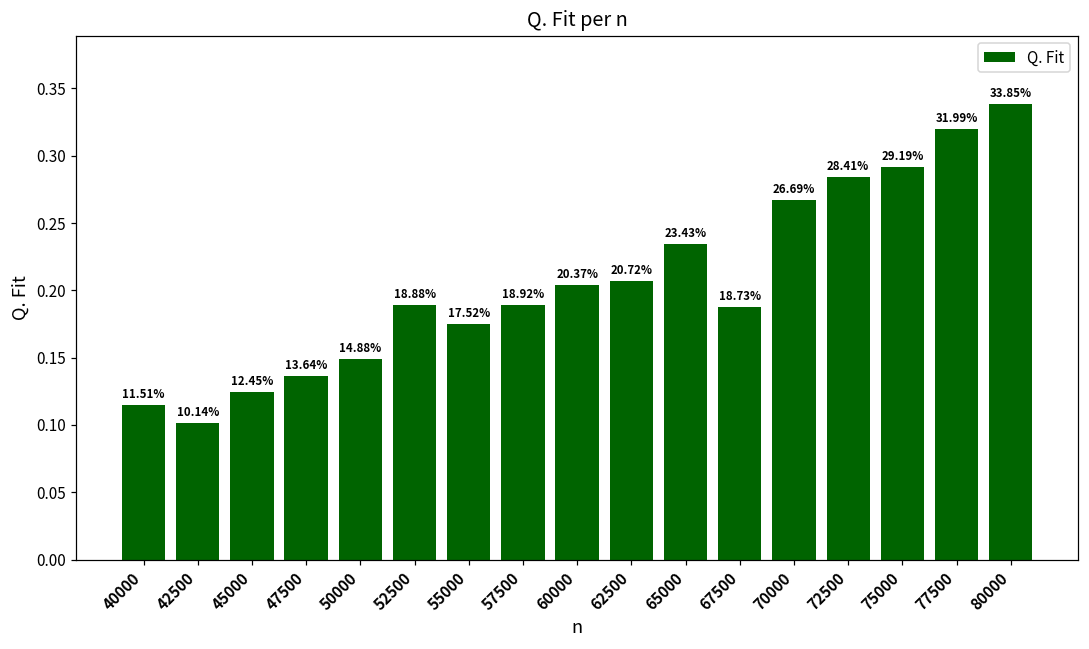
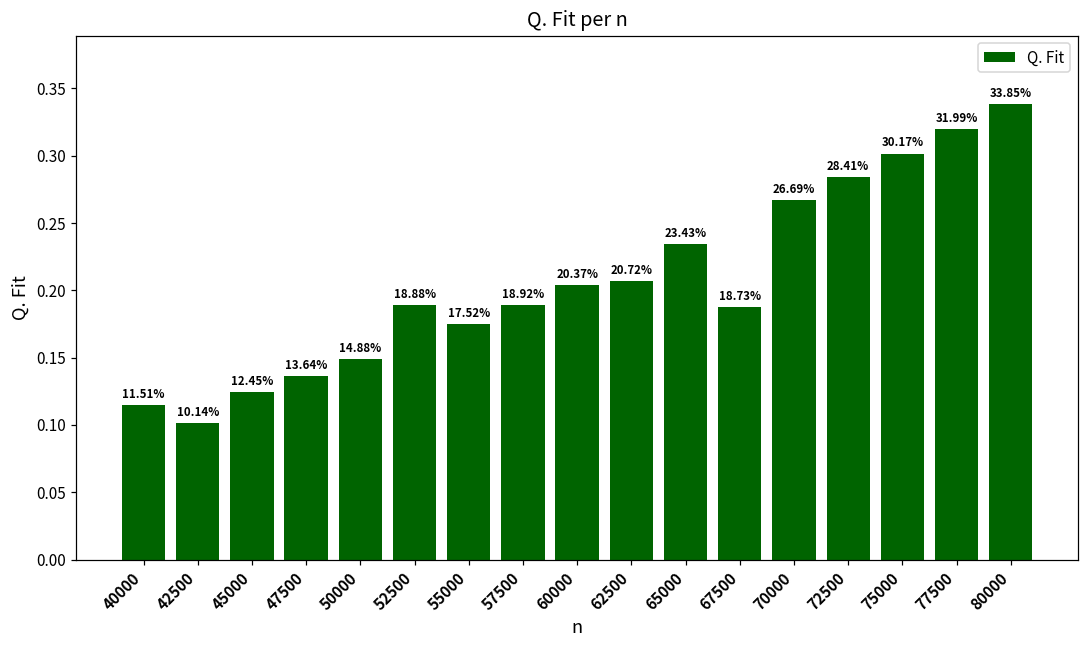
75000: 29.19% -> 30.17%
